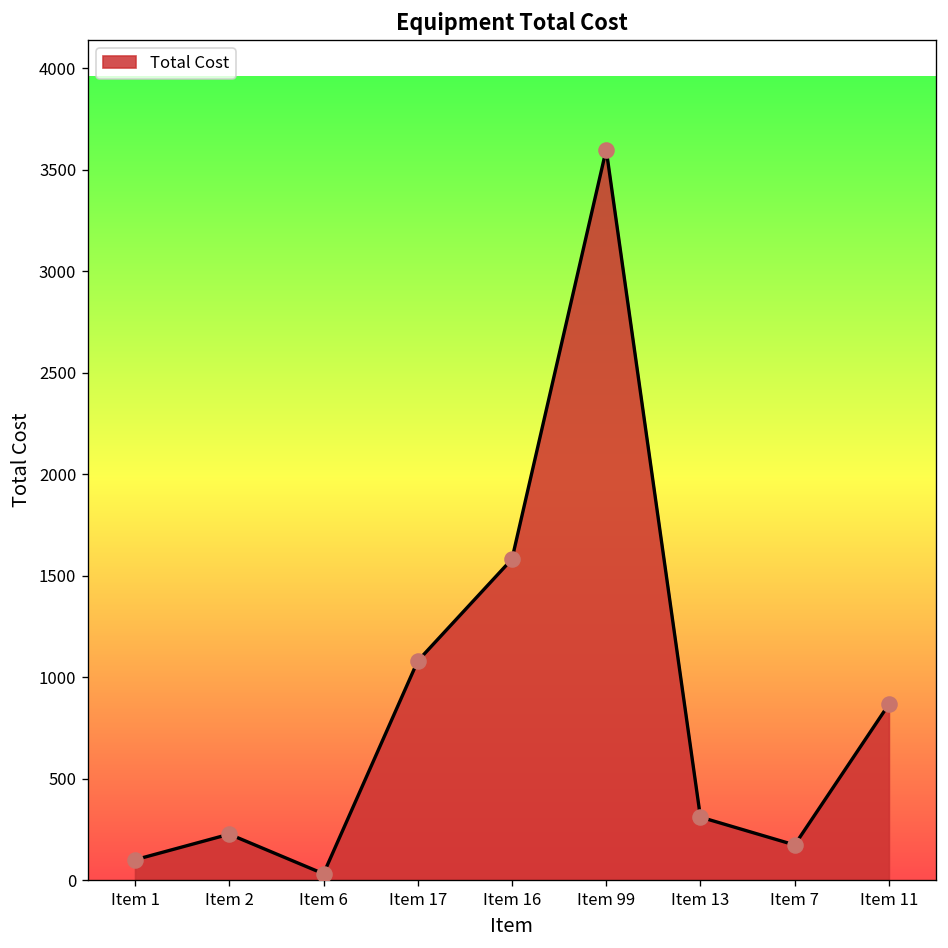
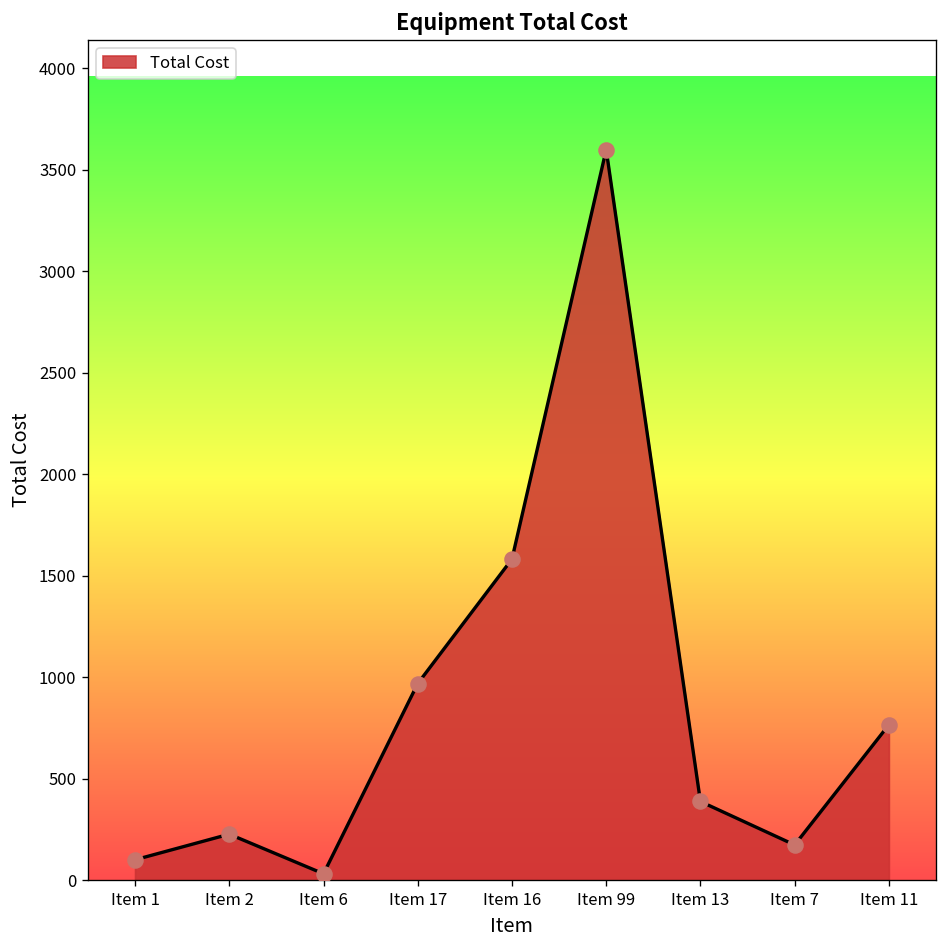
Item 17: 1080 -> 970
Item 13: 310 -> 390
Item 11: 870 -> 770
